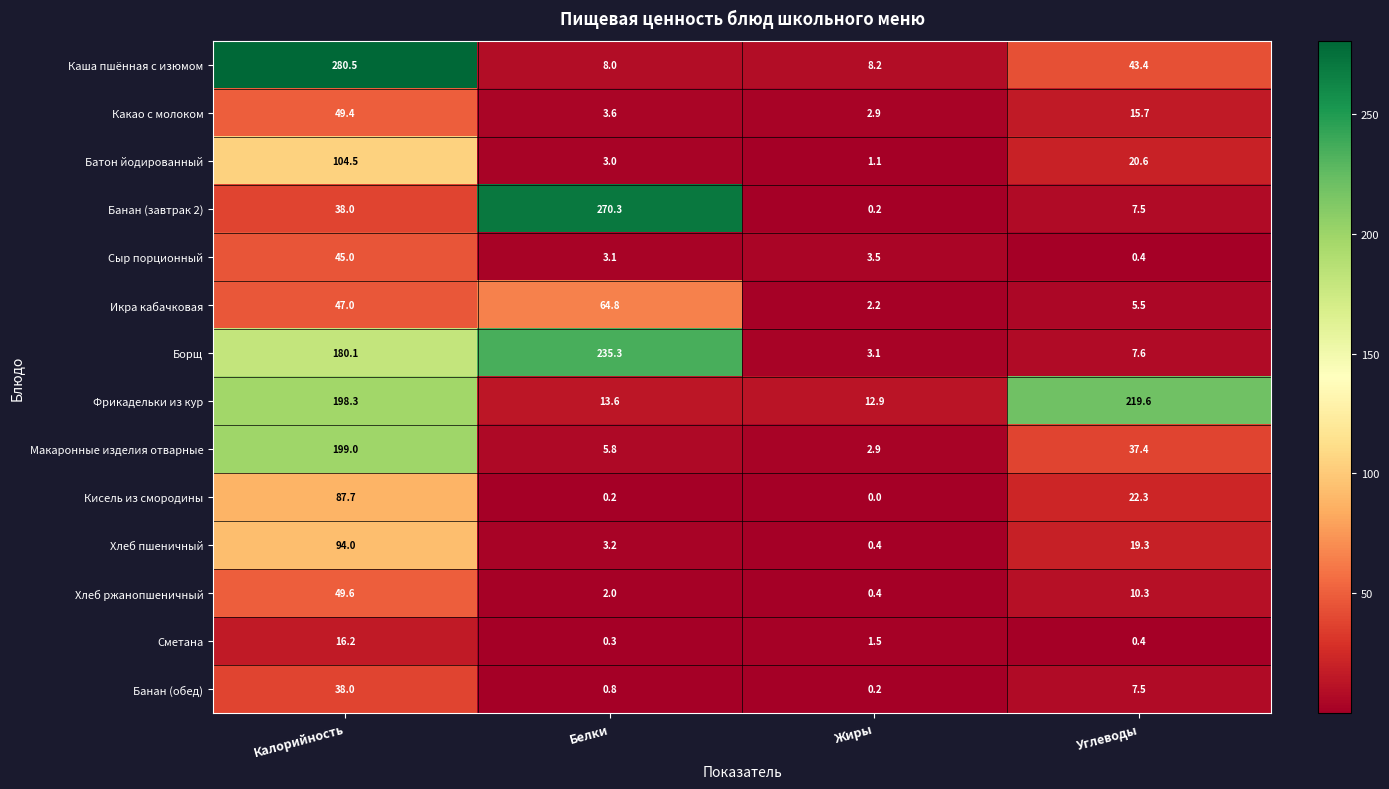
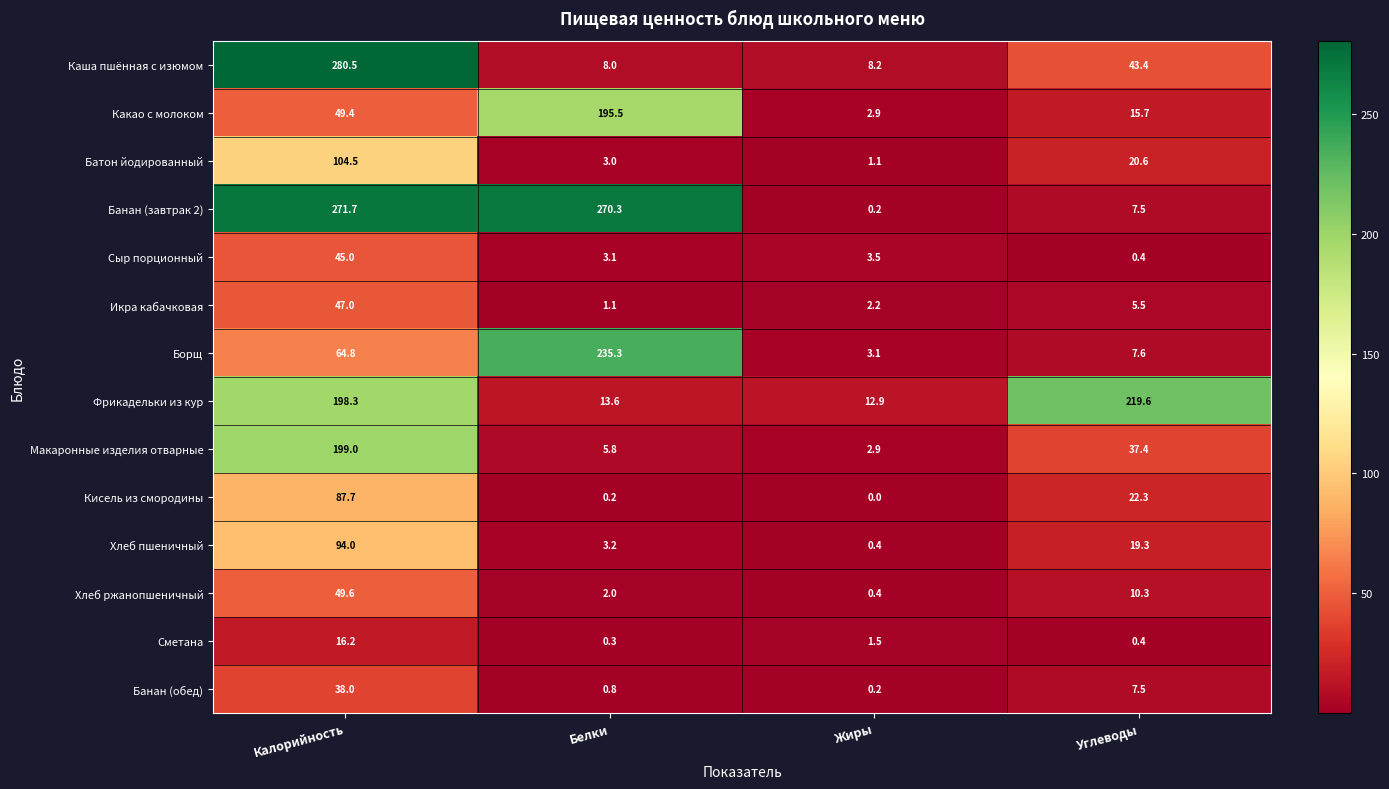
Какао с молоком, Белки: 3.6 -> 195.5
Банан (завтрак 2), Калорийность: 38.0 -> 271.7
Икра кабачковая, Белки: 64.8 -> 1.1
Борщ, Калорийность: 180.1 -> 64.8
